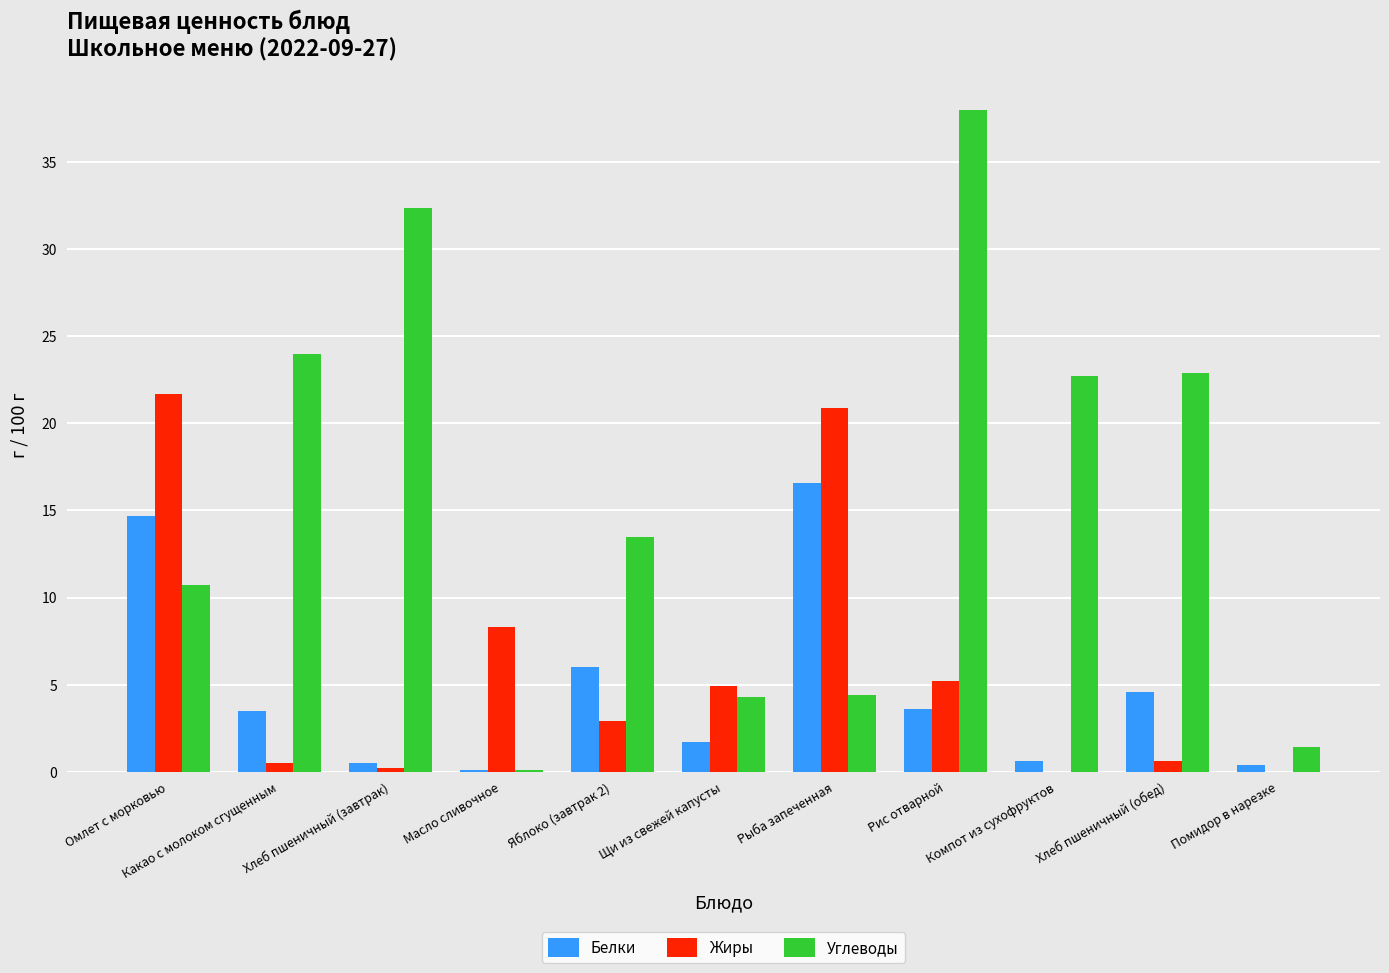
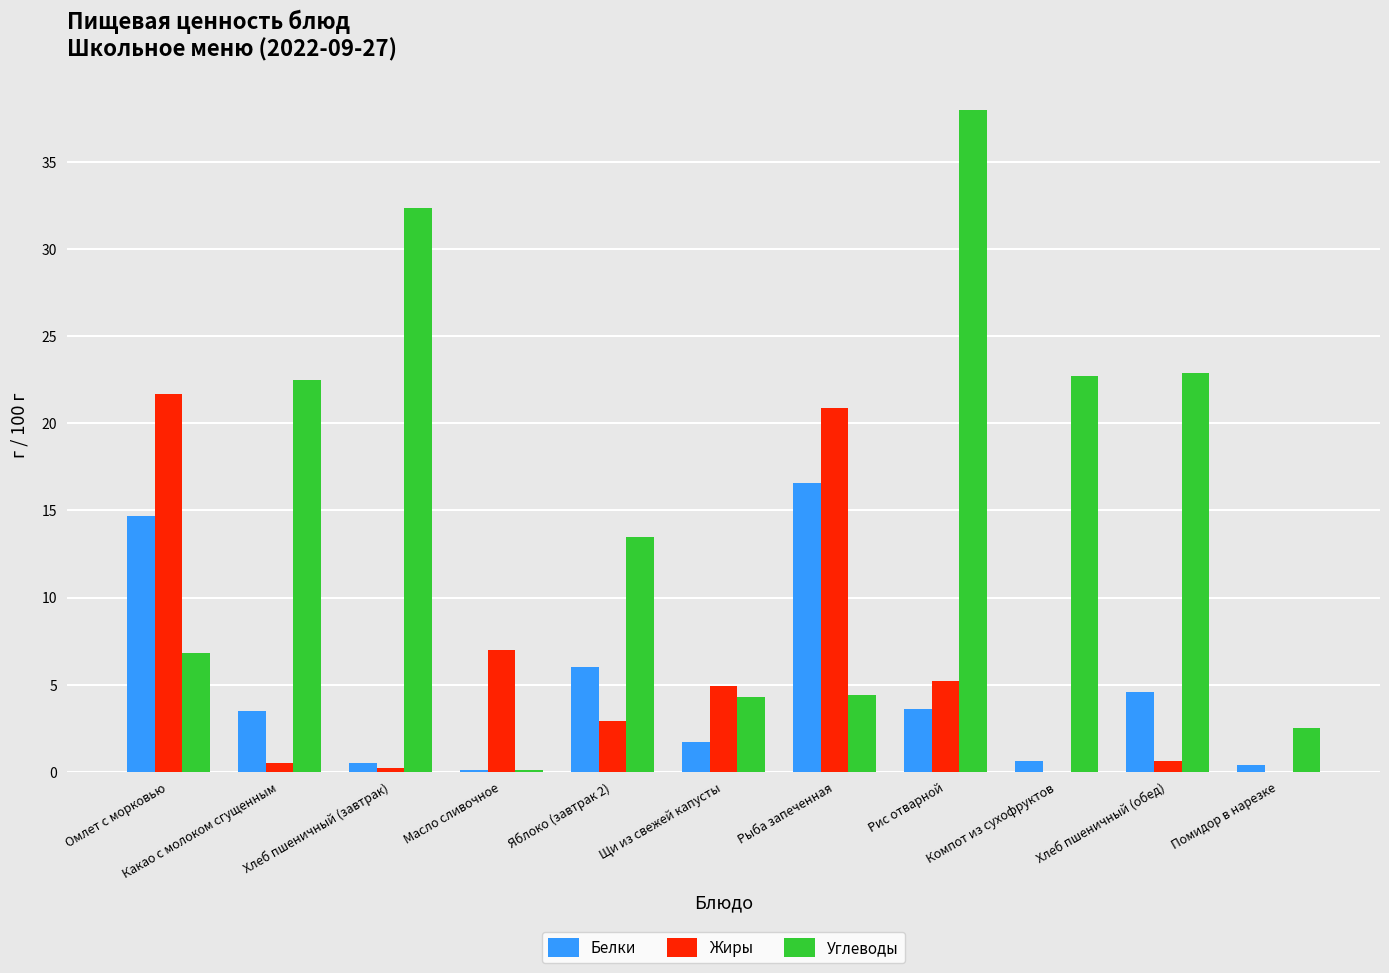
Углеводы, Омлет с морковью: 10.7 -> 6.8
Углеводы, Какао с молоком сгущенным: 24.0 -> 22.5
Жиры, Масло сливочное: 8.3 -> 7.0
Углеводы, Помидор в нарезке: 1.4 -> 2.5
